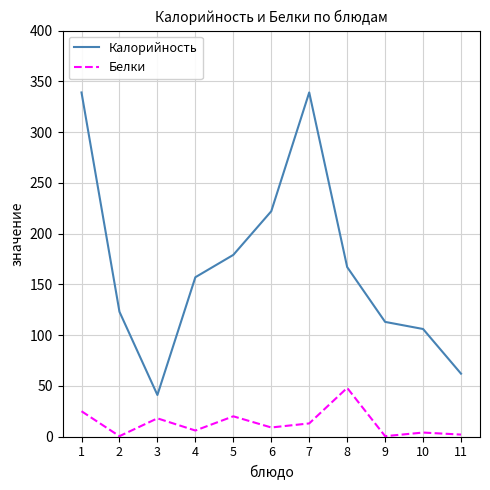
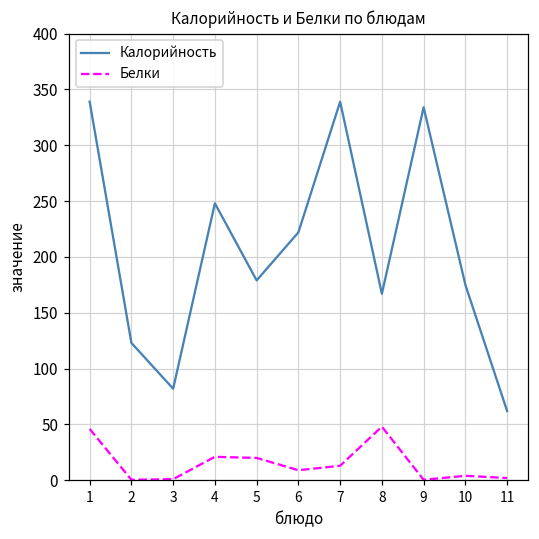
Белки, 1: 25 -> 46
Калорийность, 3: 41 -> 82
Белки, 3: 18 -> 1
Калорийность, 4: 157 -> 248
Белки, 4: 6 -> 21
Калорийность, 9: 113 -> 334
Калорийность, 10: 106 -> 175
